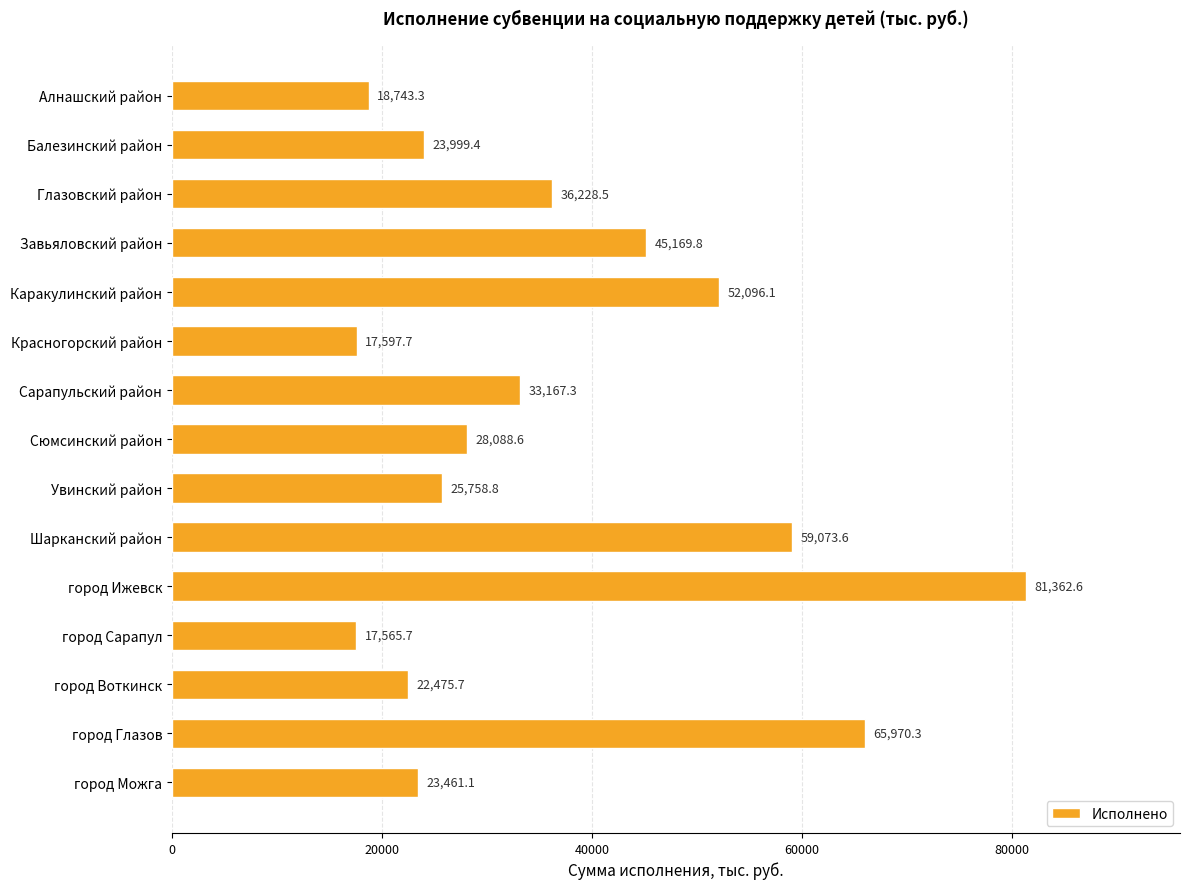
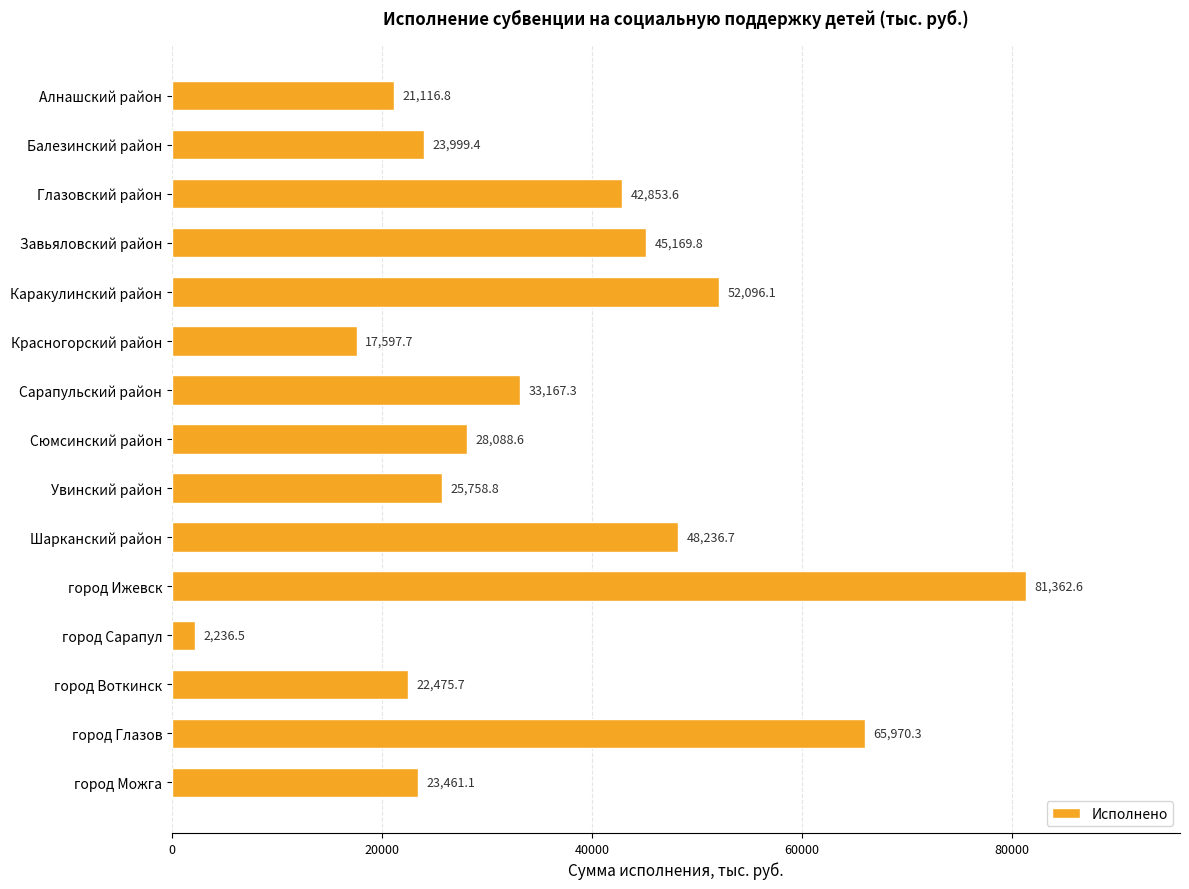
Алнашский район: 18,743.3 -> 21,116.8
Глазовский район: 36,228.5 -> 42,853.6
Шарканский район: 59,073.6 -> 48,236.7
город Сарапул: 17,565.7 -> 2,236.5
